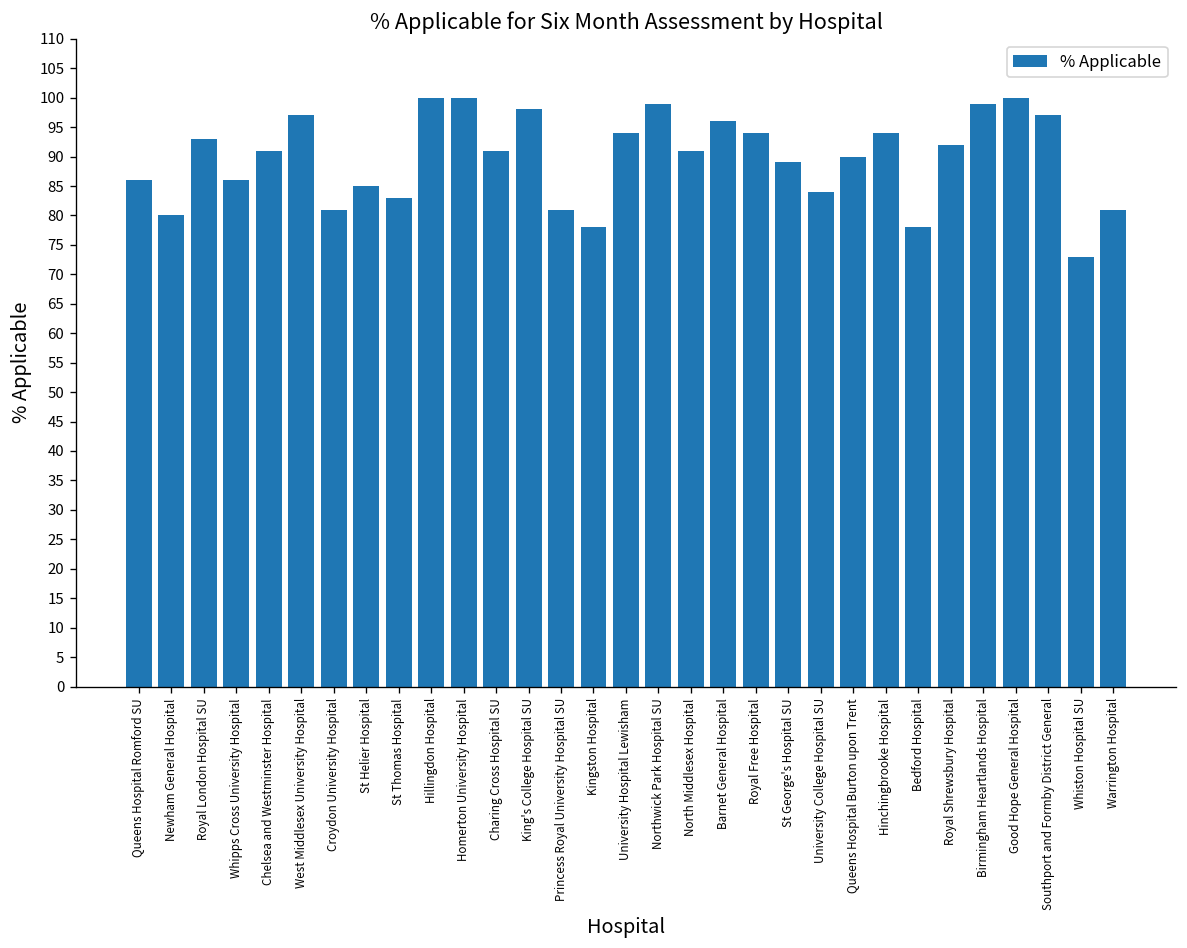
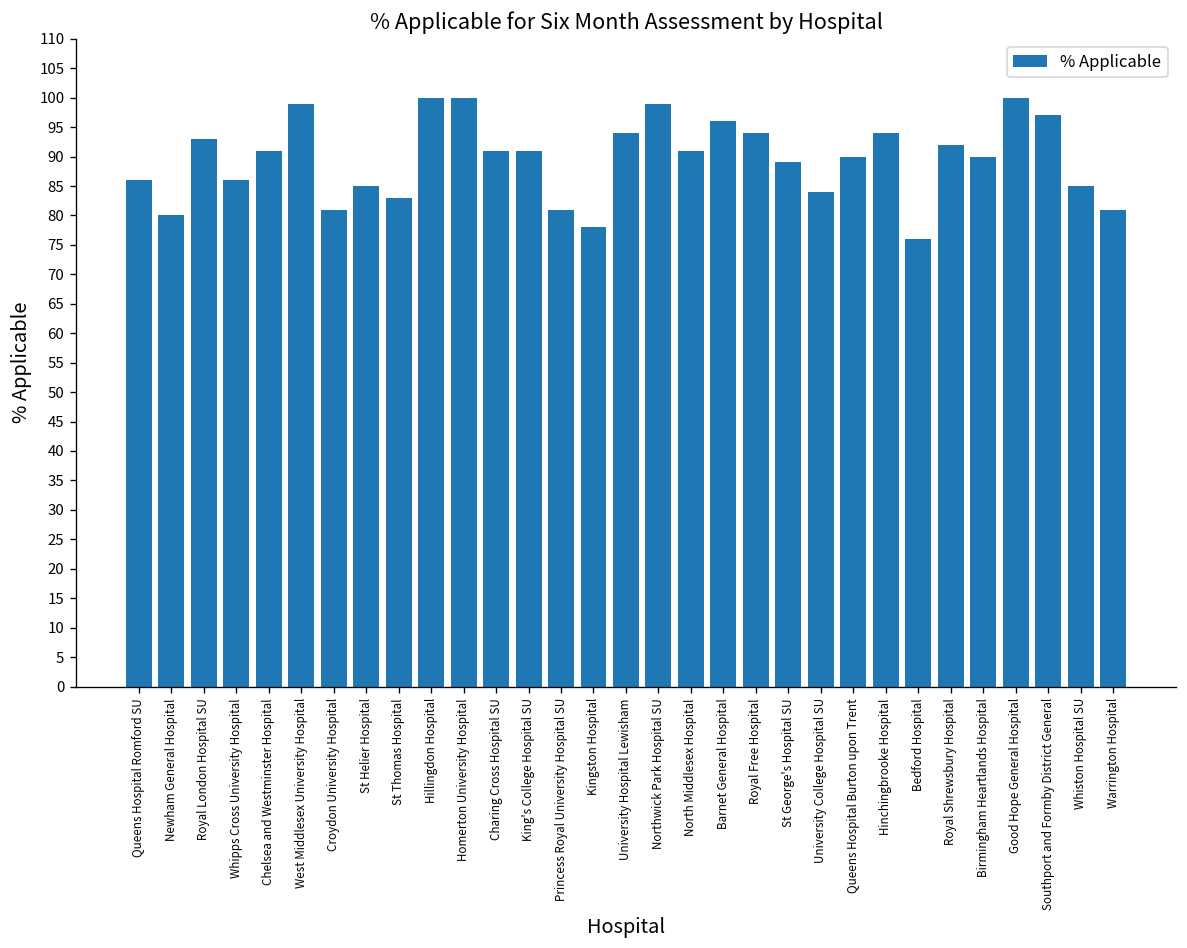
West Middlesex University Hospital: 97 -> 99
King's College Hospital SU: 98 -> 91
Bedford Hospital: 78 -> 76
Birmingham Heartlands Hospital: 99 -> 90
Whiston Hospital SU: 73 -> 85
